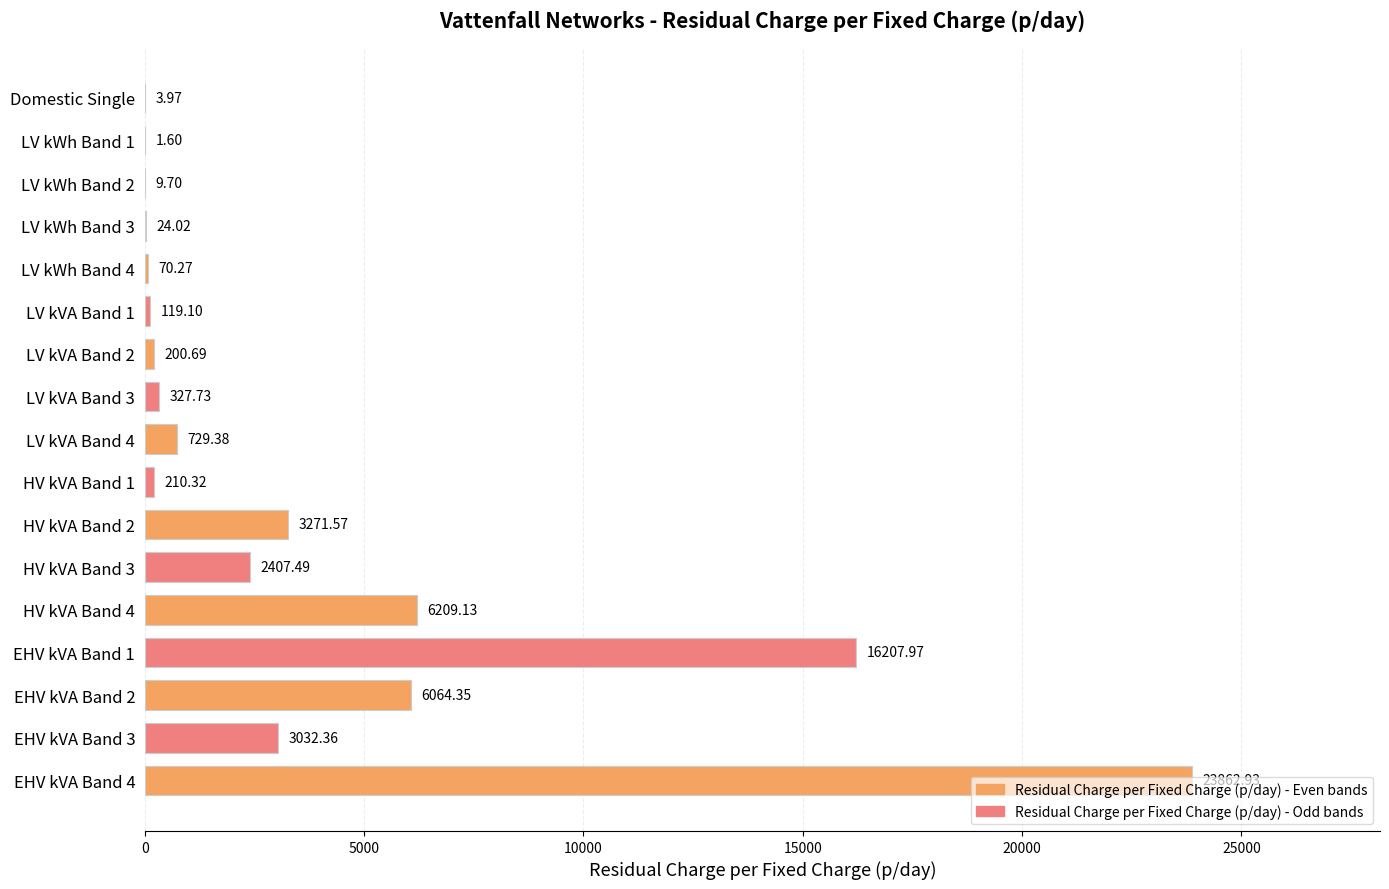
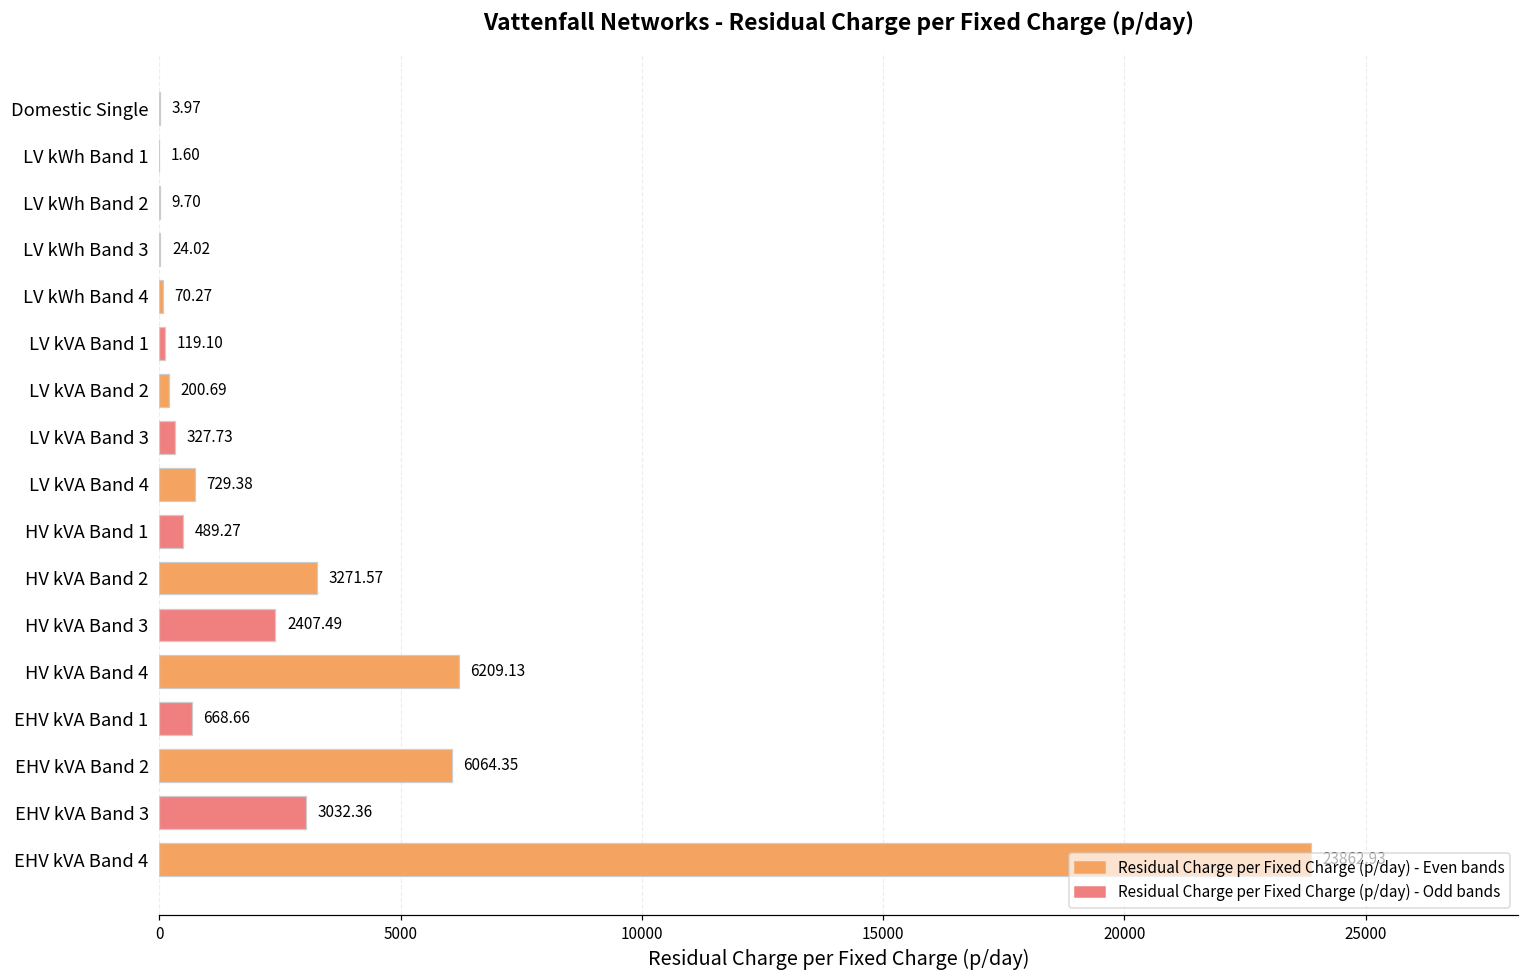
HV kVA Band 1: 210.32 -> 489.27
EHV kVA Band 1: 16207.97 -> 668.66
